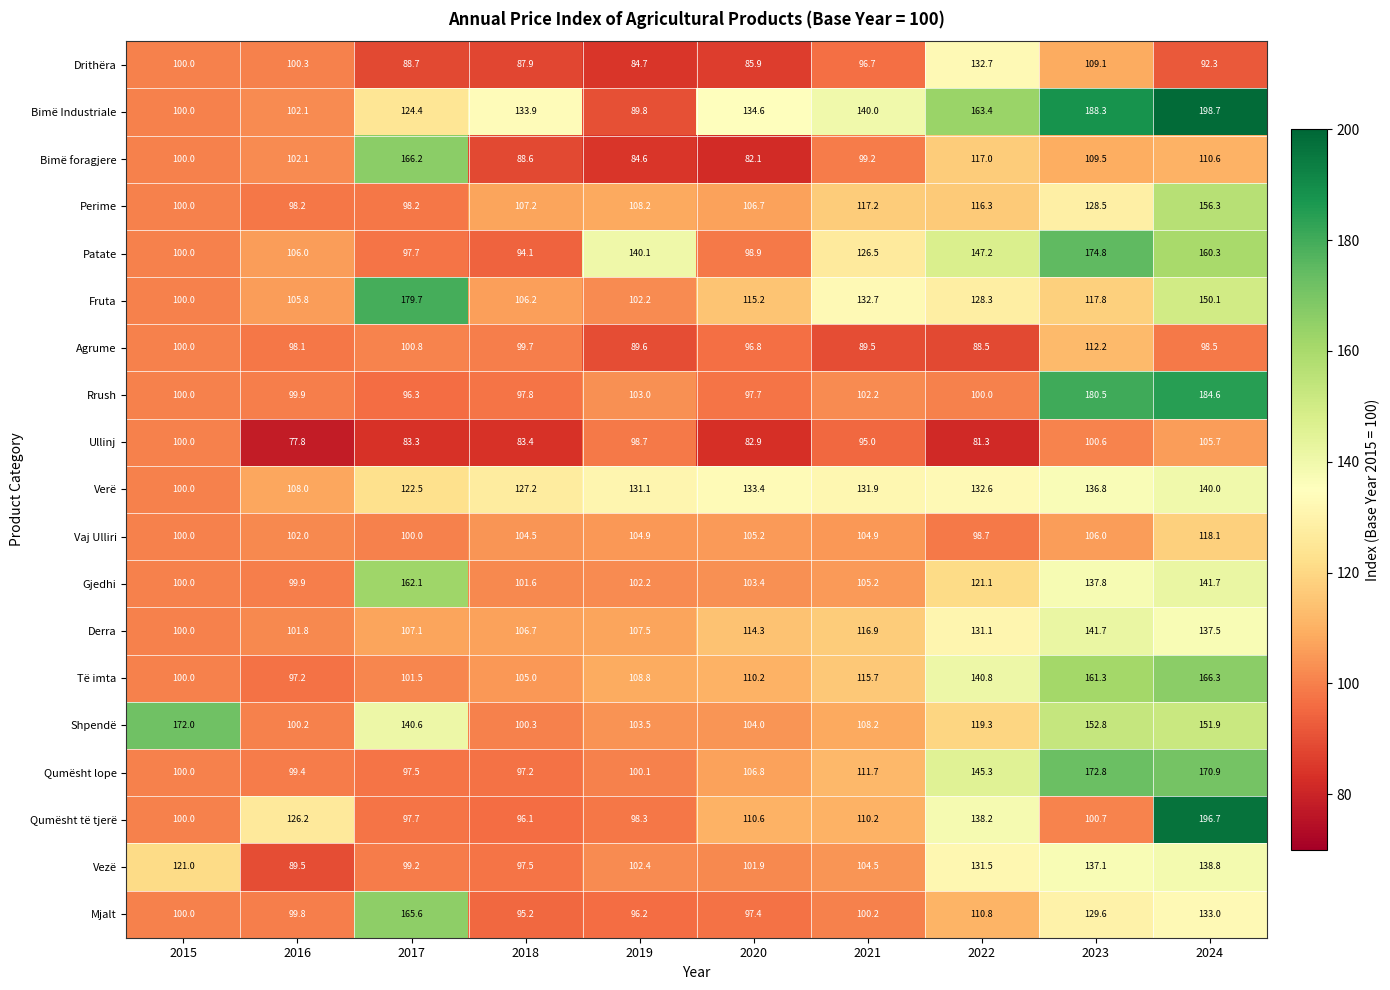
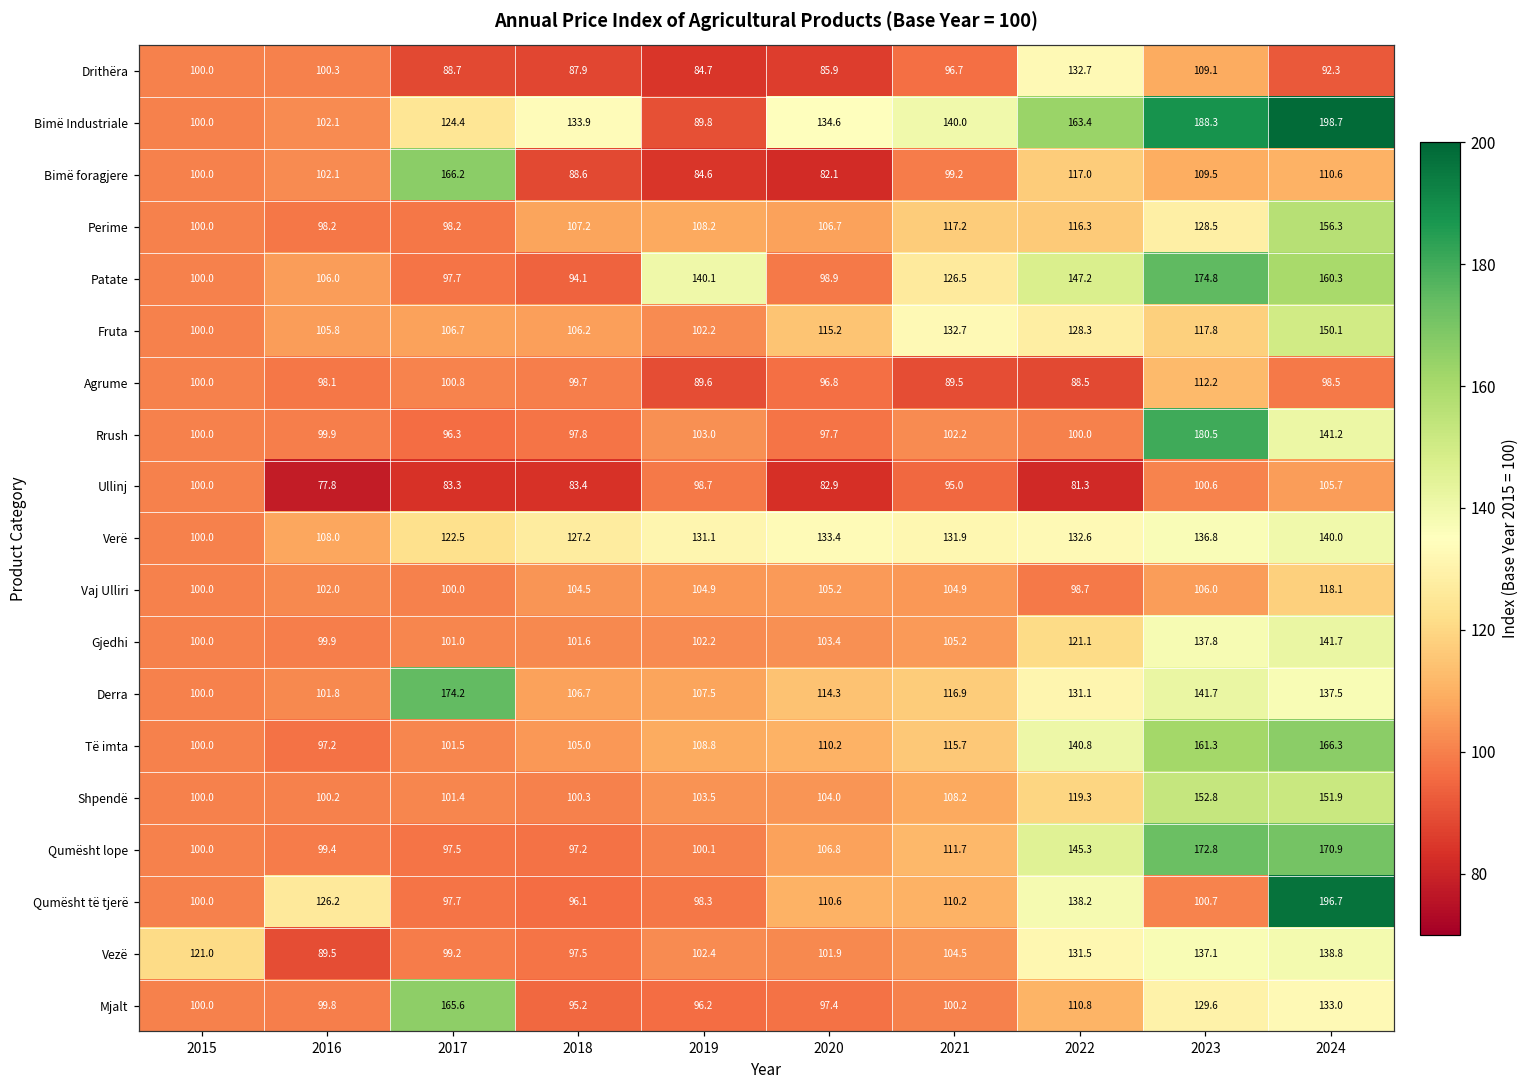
Fruta, 2017: 179.7 -> 106.7
Rrush, 2024: 184.6 -> 141.2
Gjedhi, 2017: 162.1 -> 101.0
Derra, 2017: 107.1 -> 174.2
Shpendë, 2015: 172.0 -> 100.0
Shpendë, 2017: 140.6 -> 101.4
